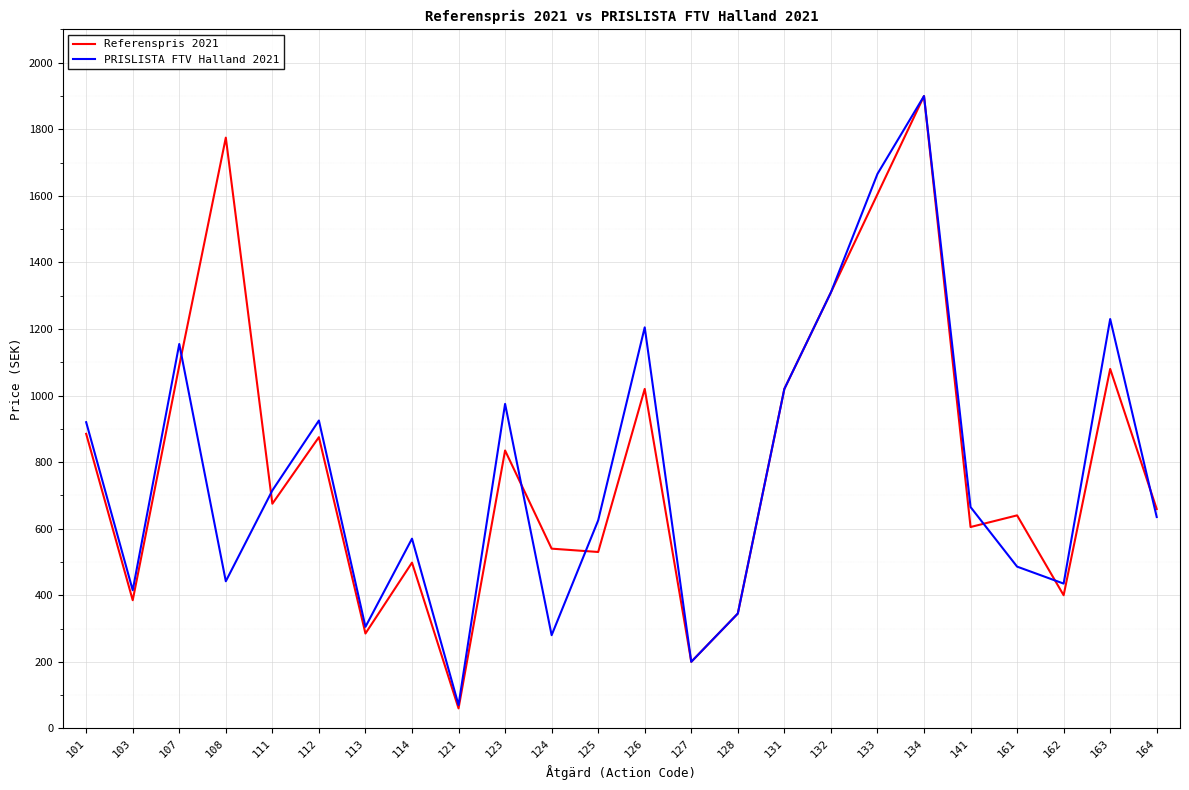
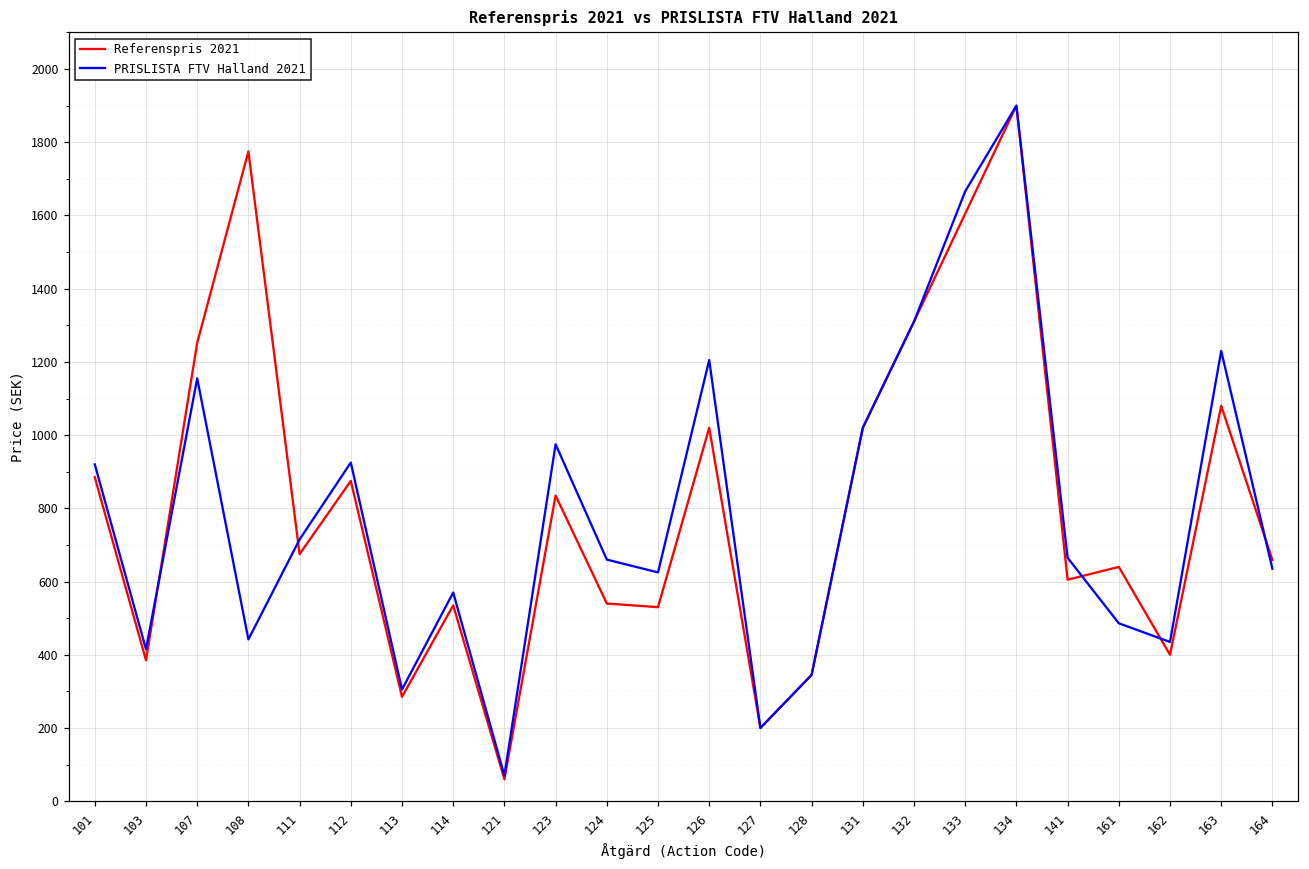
Referenspris 2021, 107: 1090 -> 1250
Referenspris 2021, 114: 500 -> 540
PRISLISTA FTV Halland 2021, 124: 280 -> 660
